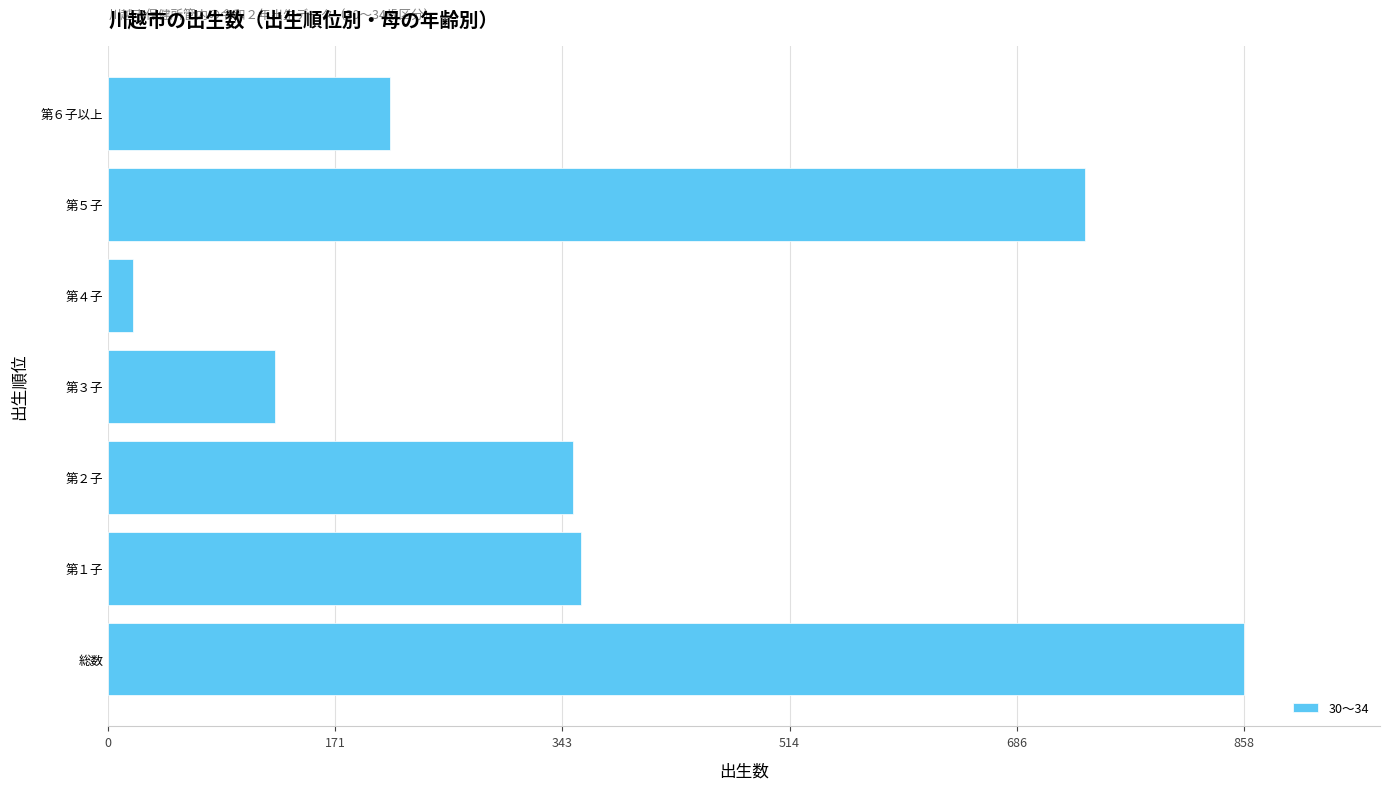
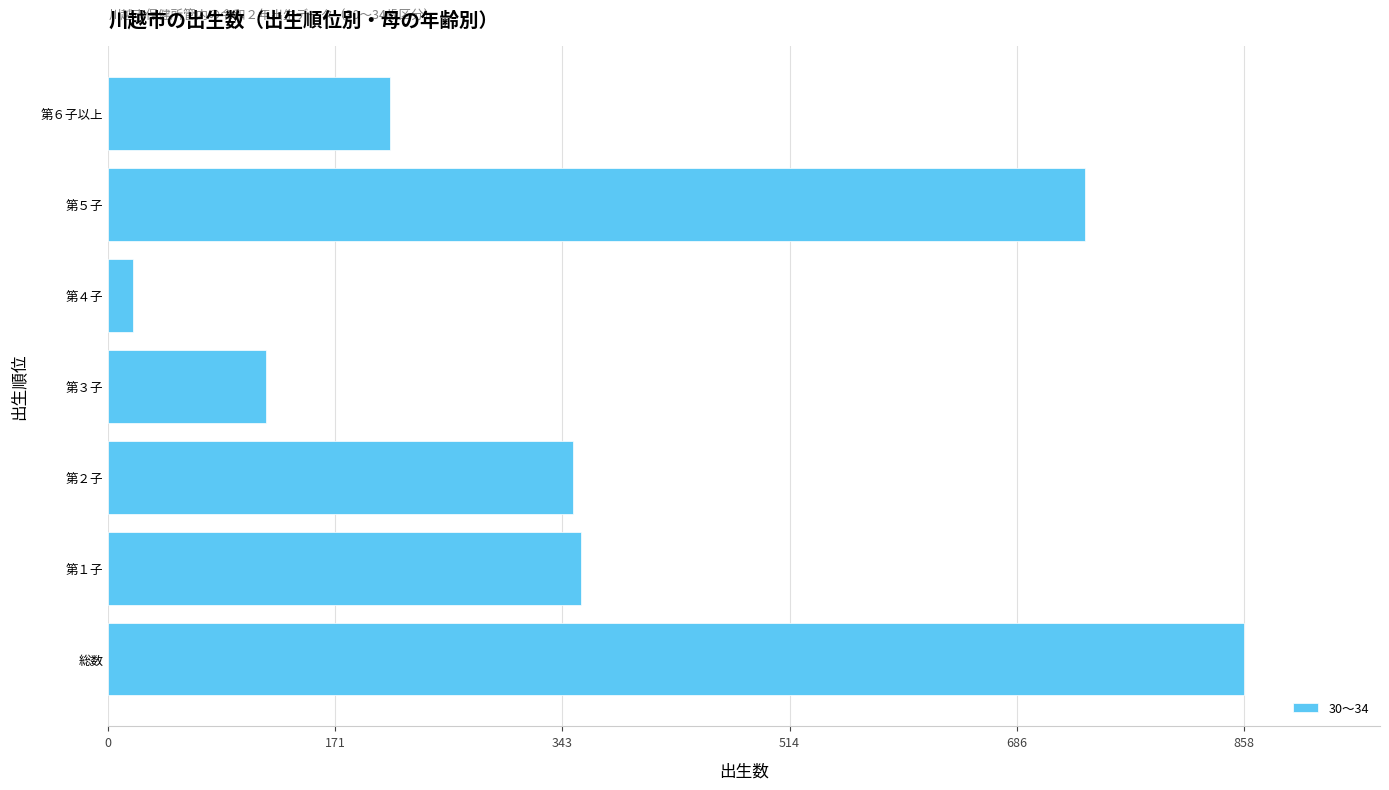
第３子: 126 -> 119
